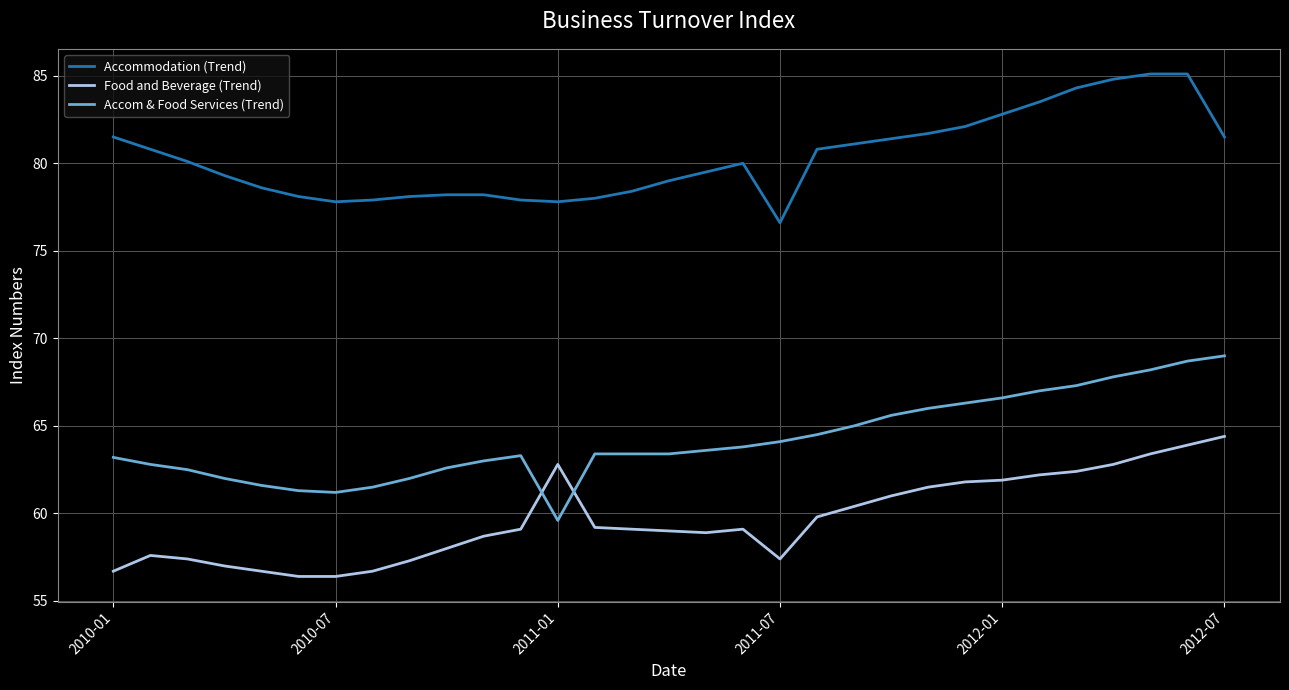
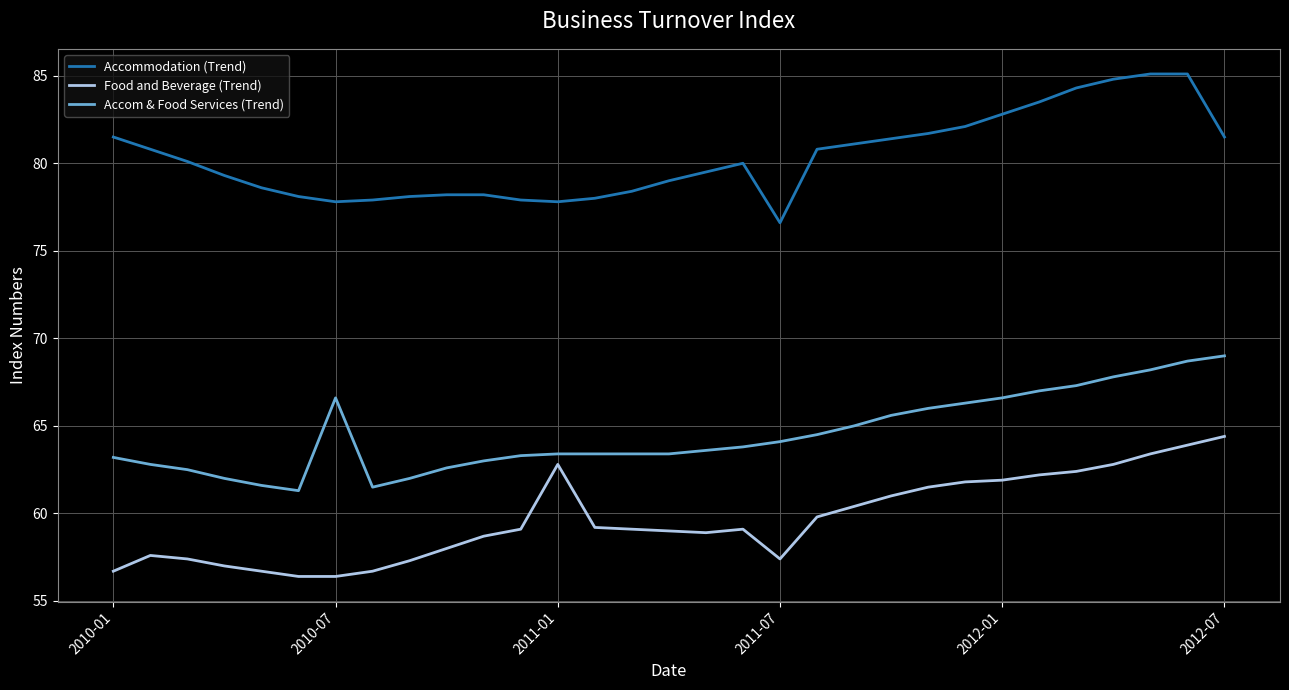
Accom & Food Services (Trend), 2010-07: 61.2 -> 66.6
Accom & Food Services (Trend), 2011-01: 59.6 -> 63.4
